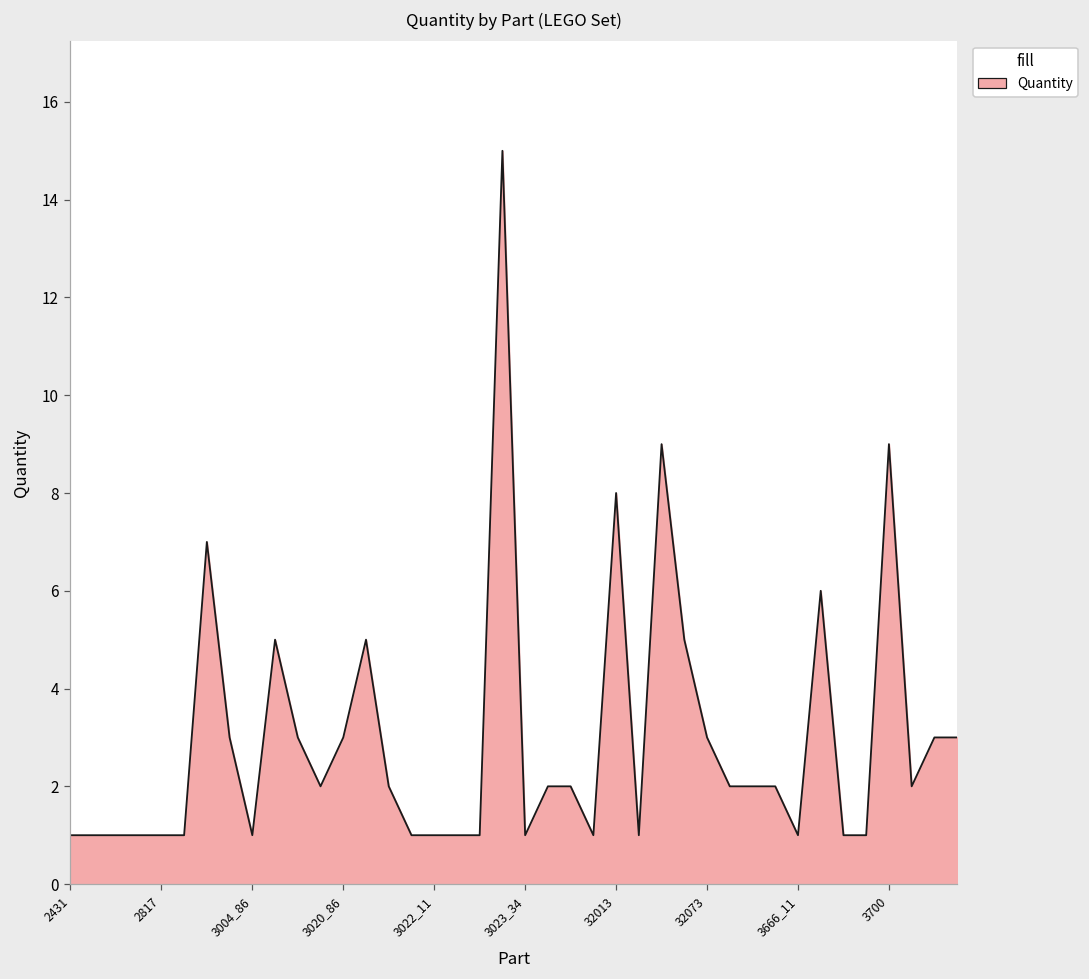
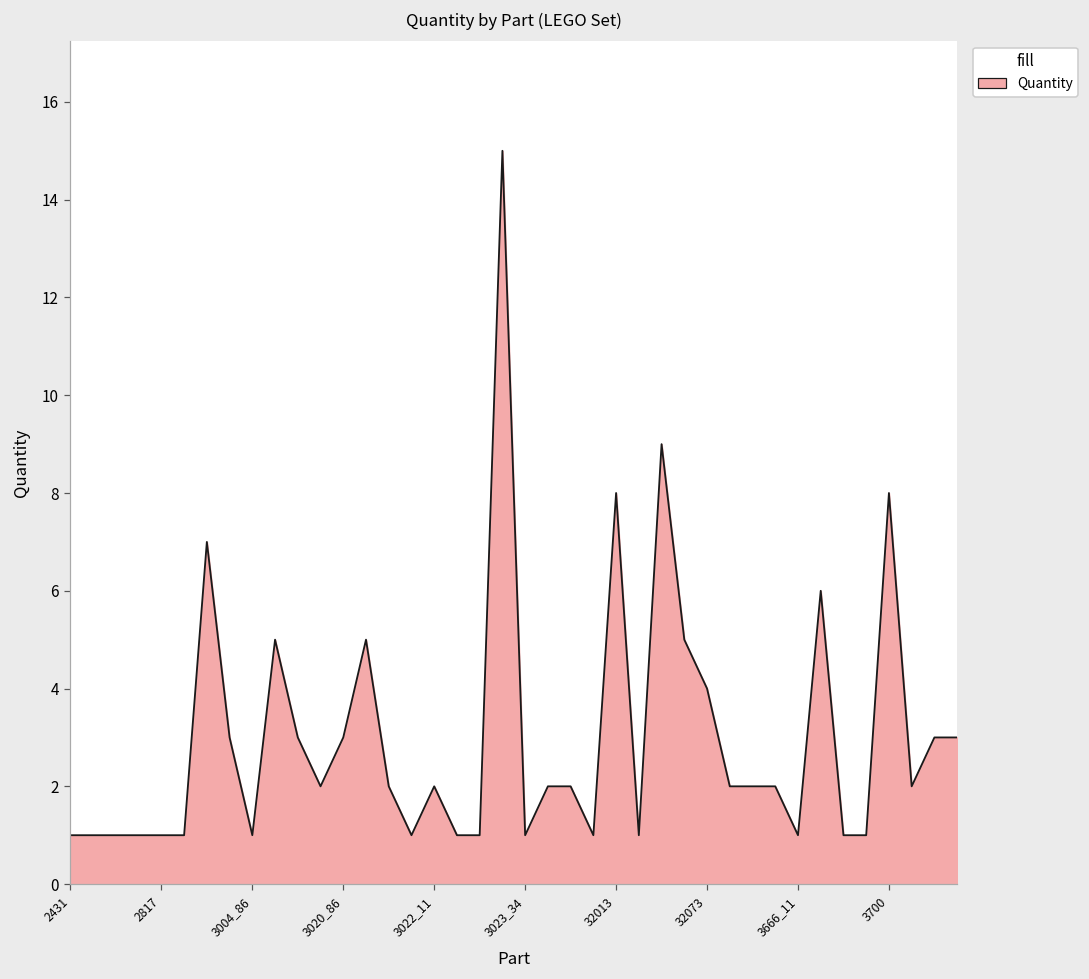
3022_11: 1 -> 2
32073: 3 -> 4
3700: 9 -> 8
